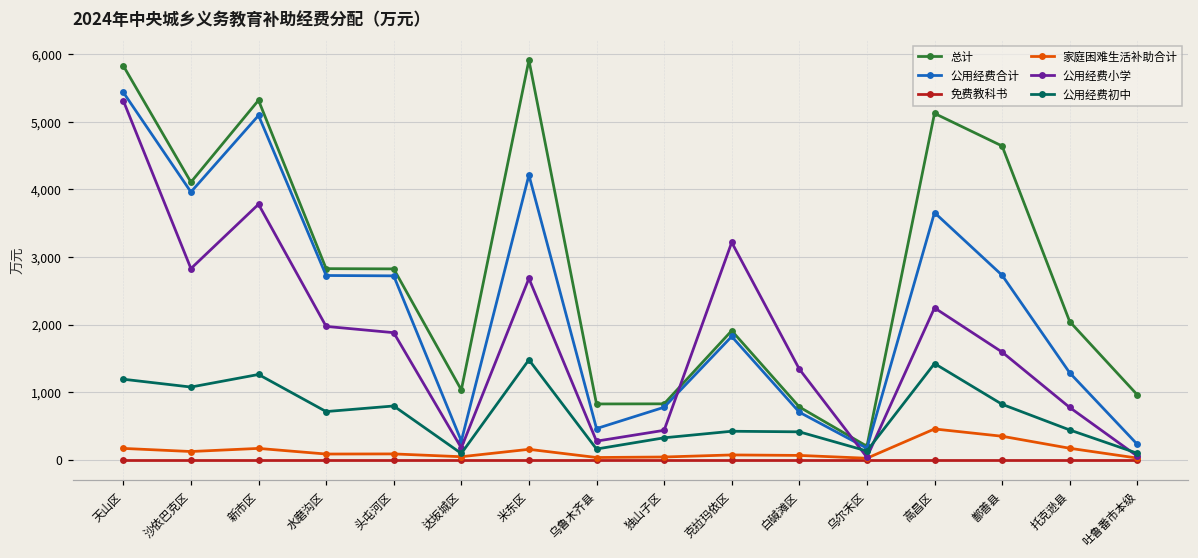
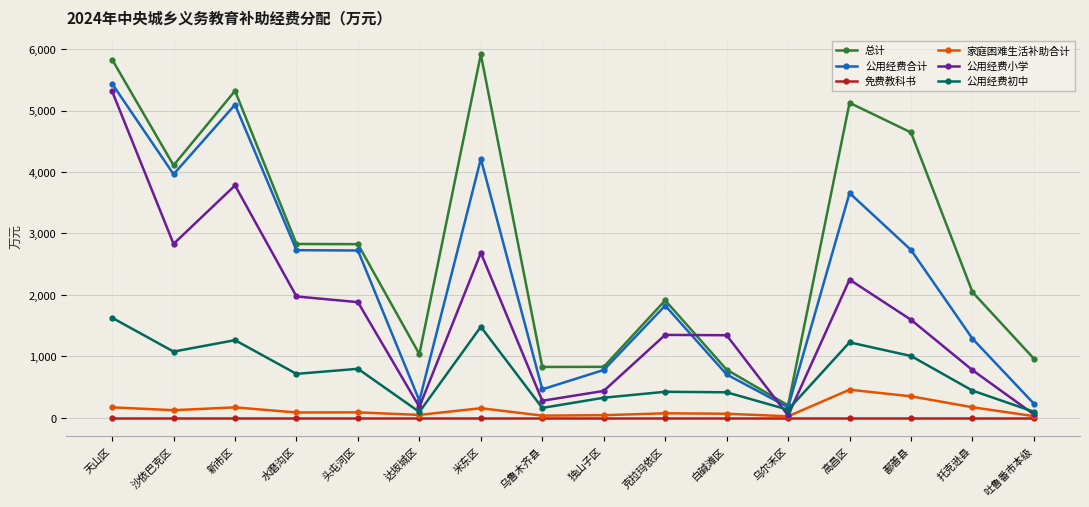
公用经费初中, 天山区: 1,200 -> 1,600
公用经费小学, 克拉玛依区: 3,200 -> 1,400
公用经费初中, 高昌区: 1,400 -> 1,200
公用经费初中, 鄯善县: 800 -> 1,000
